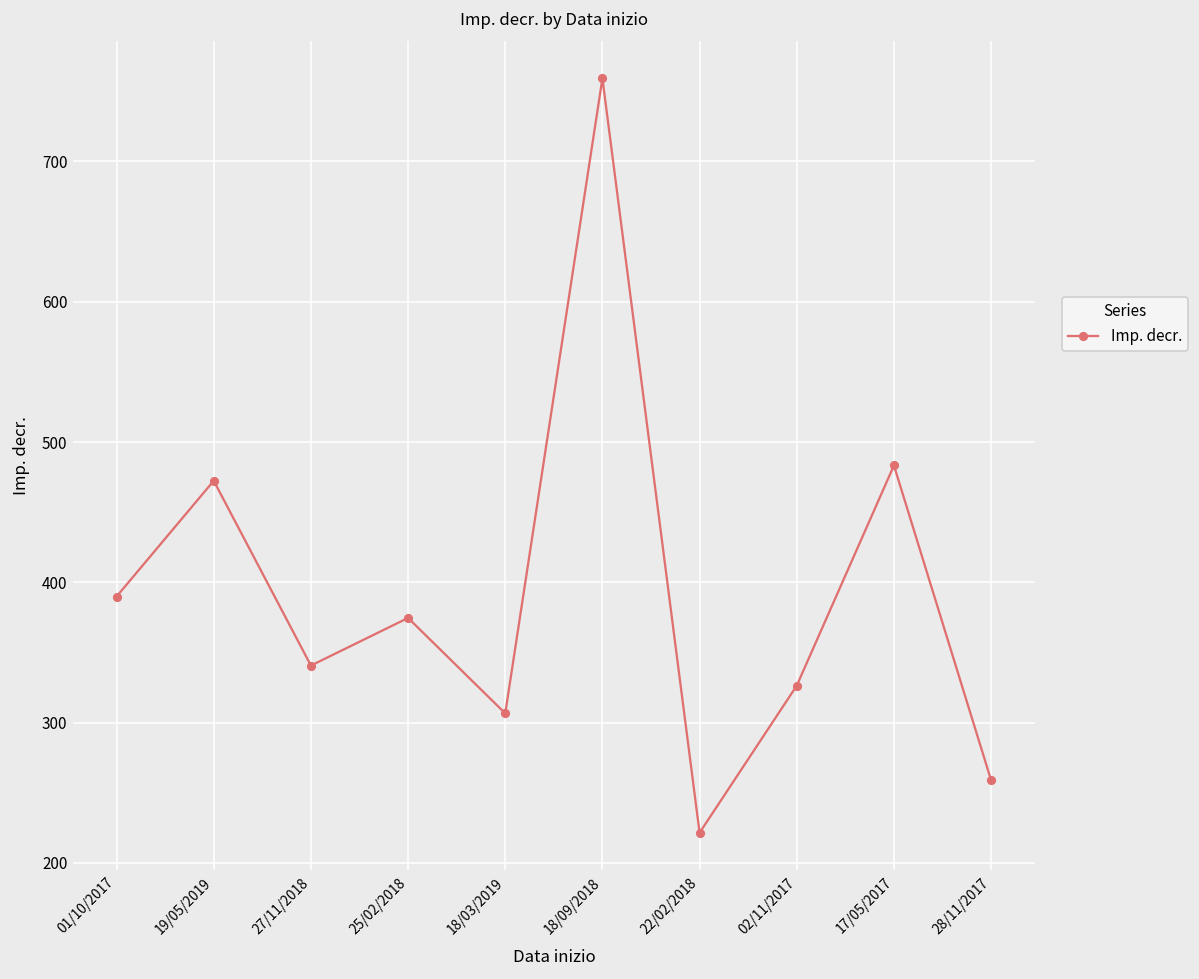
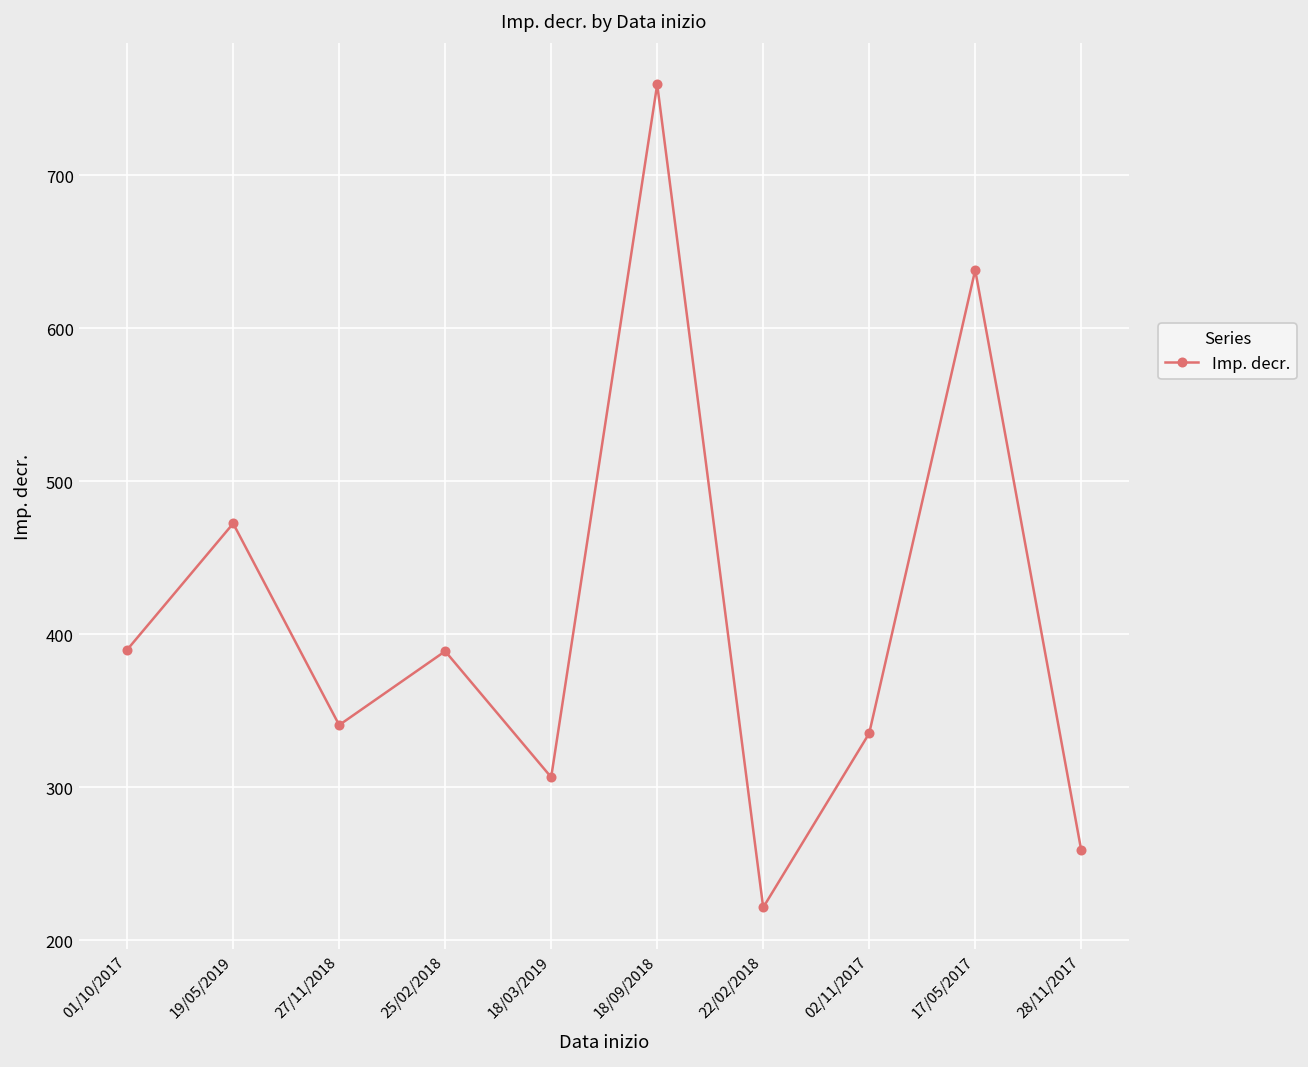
25/02/2018: 375 -> 389
02/11/2017: 326 -> 335
17/05/2017: 483 -> 638
